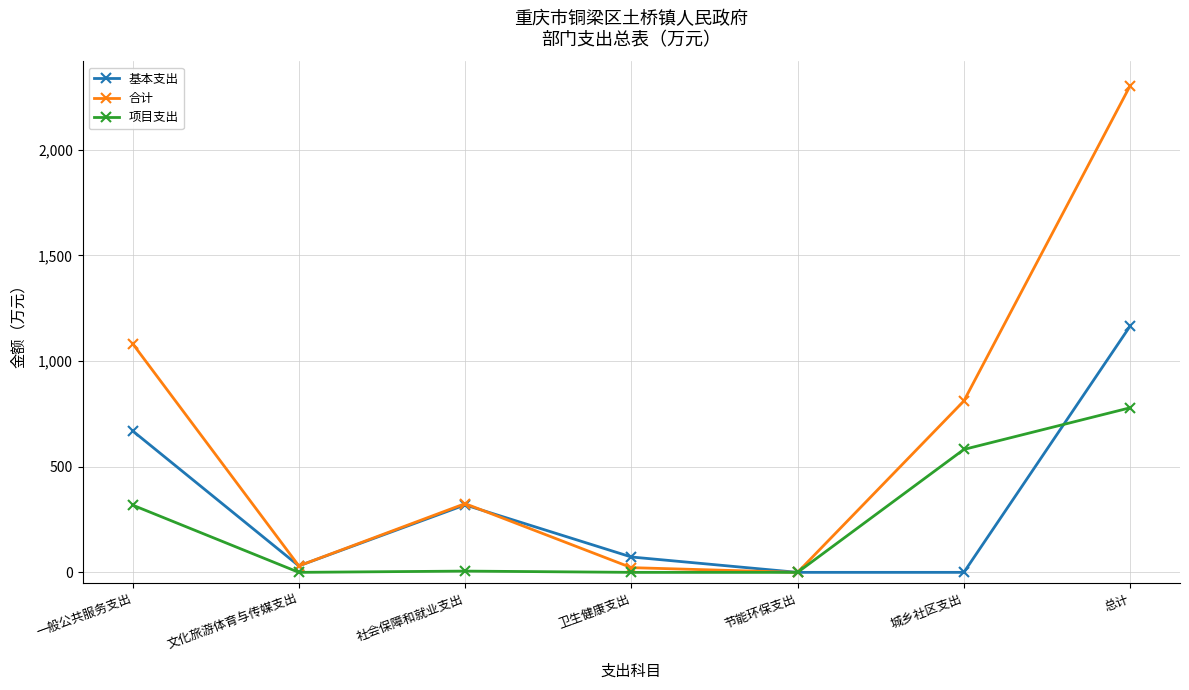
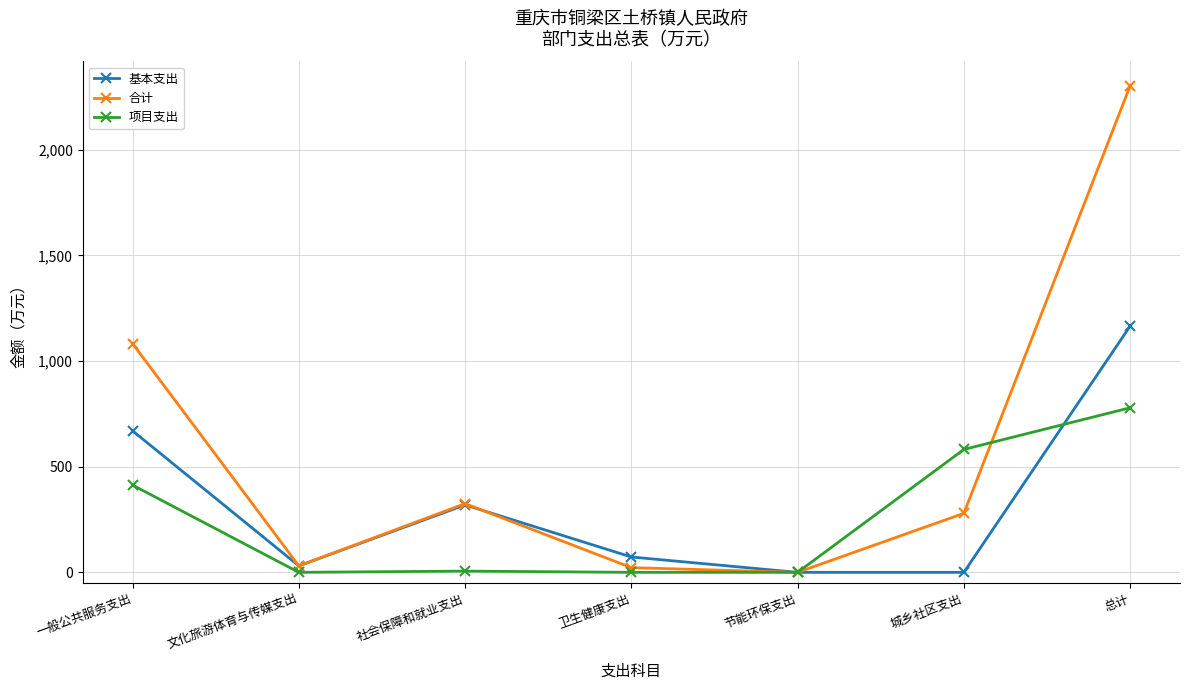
项目支出, 一般公共服务支出: 320 -> 410
合计, 城乡社区支出: 810 -> 280
